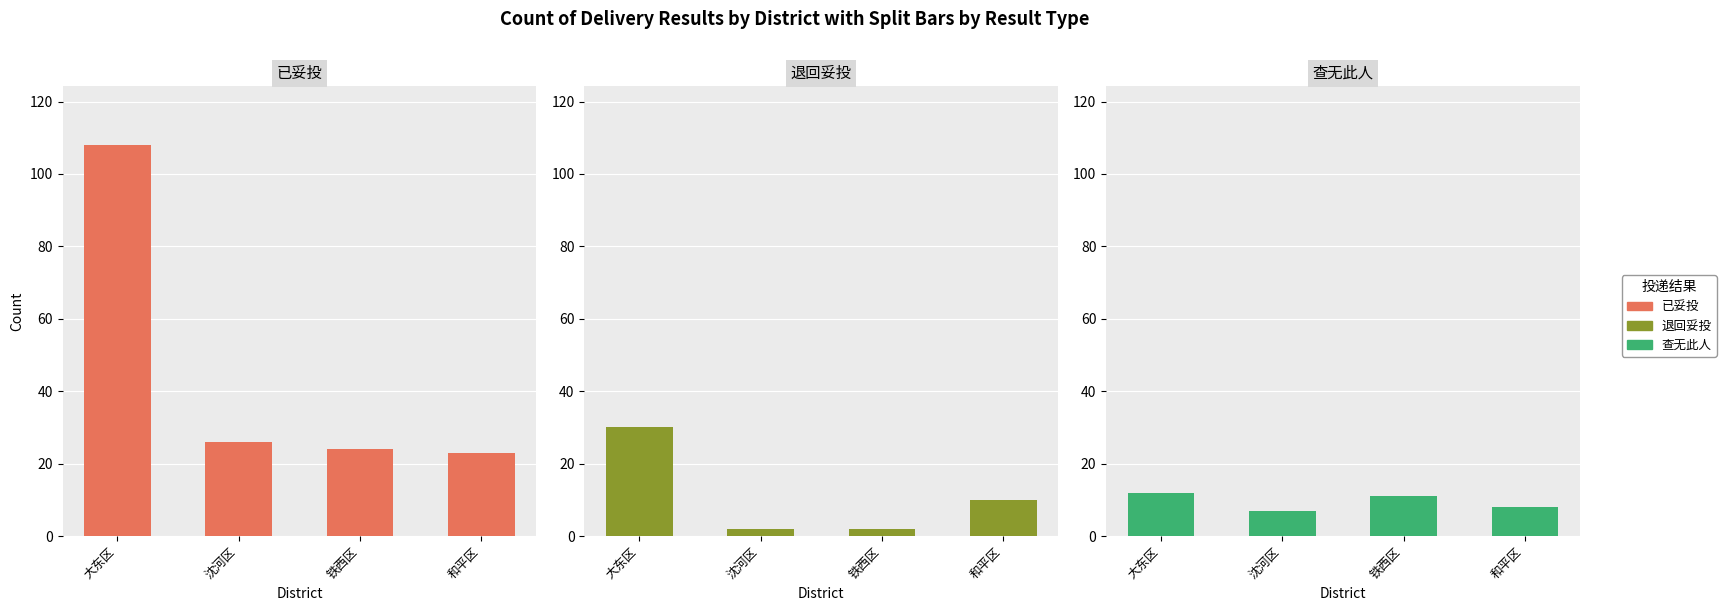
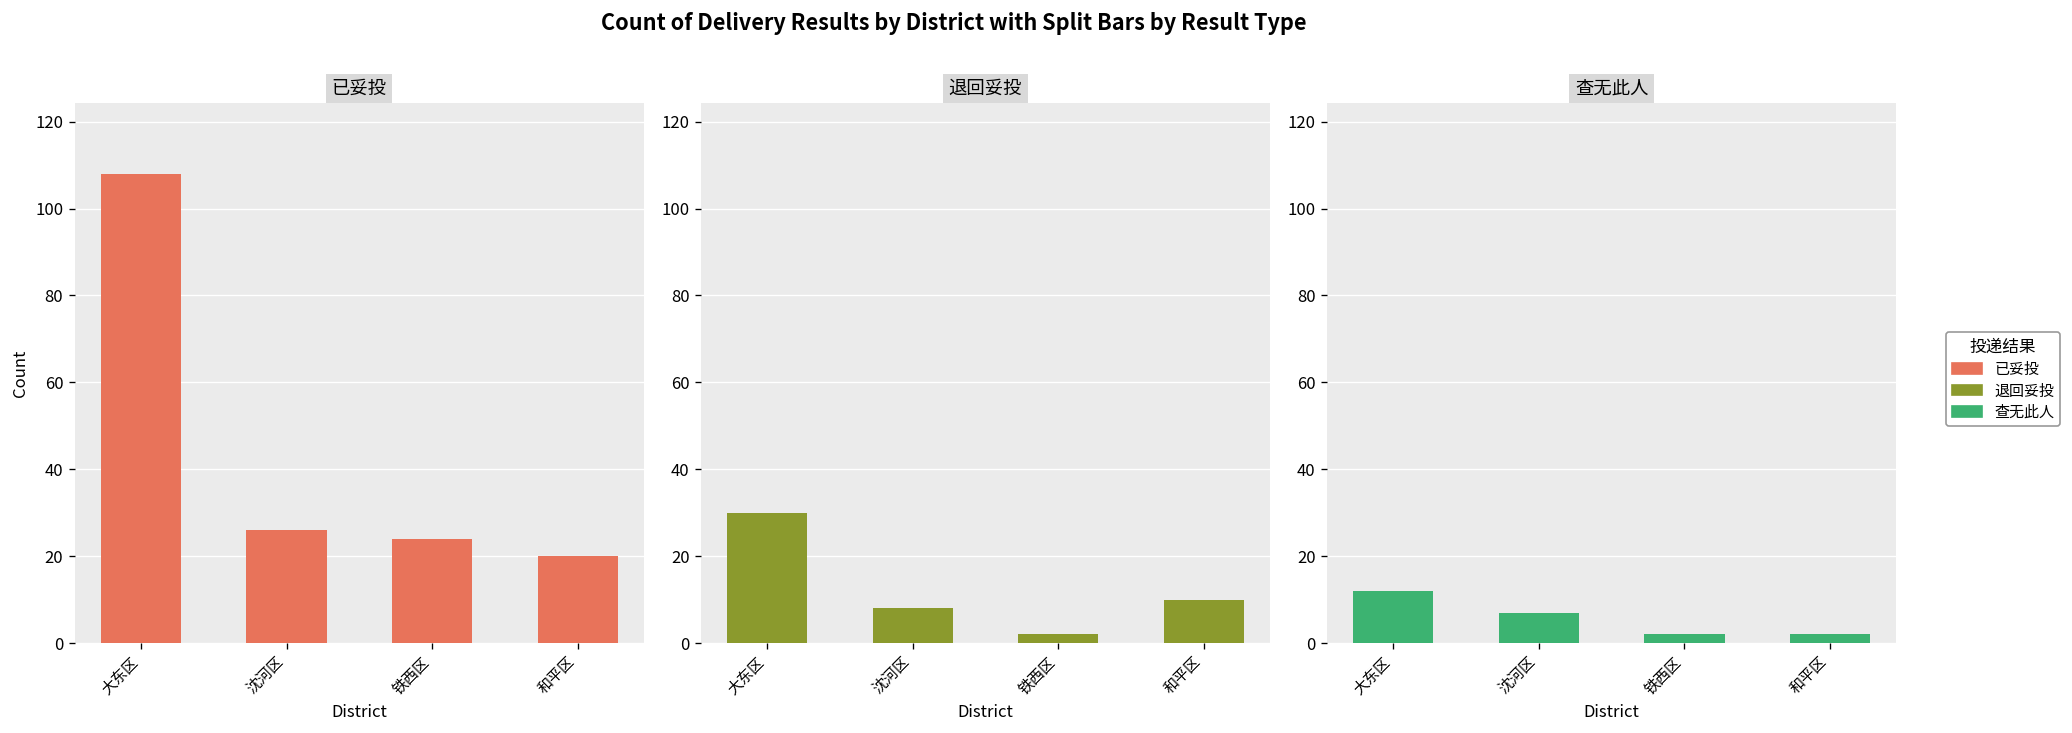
已妥投, 和平区: 23 -> 20
退回妥投, 沈河区: 2 -> 8
查无此人, 铁西区: 11 -> 2
查无此人, 和平区: 8 -> 2
